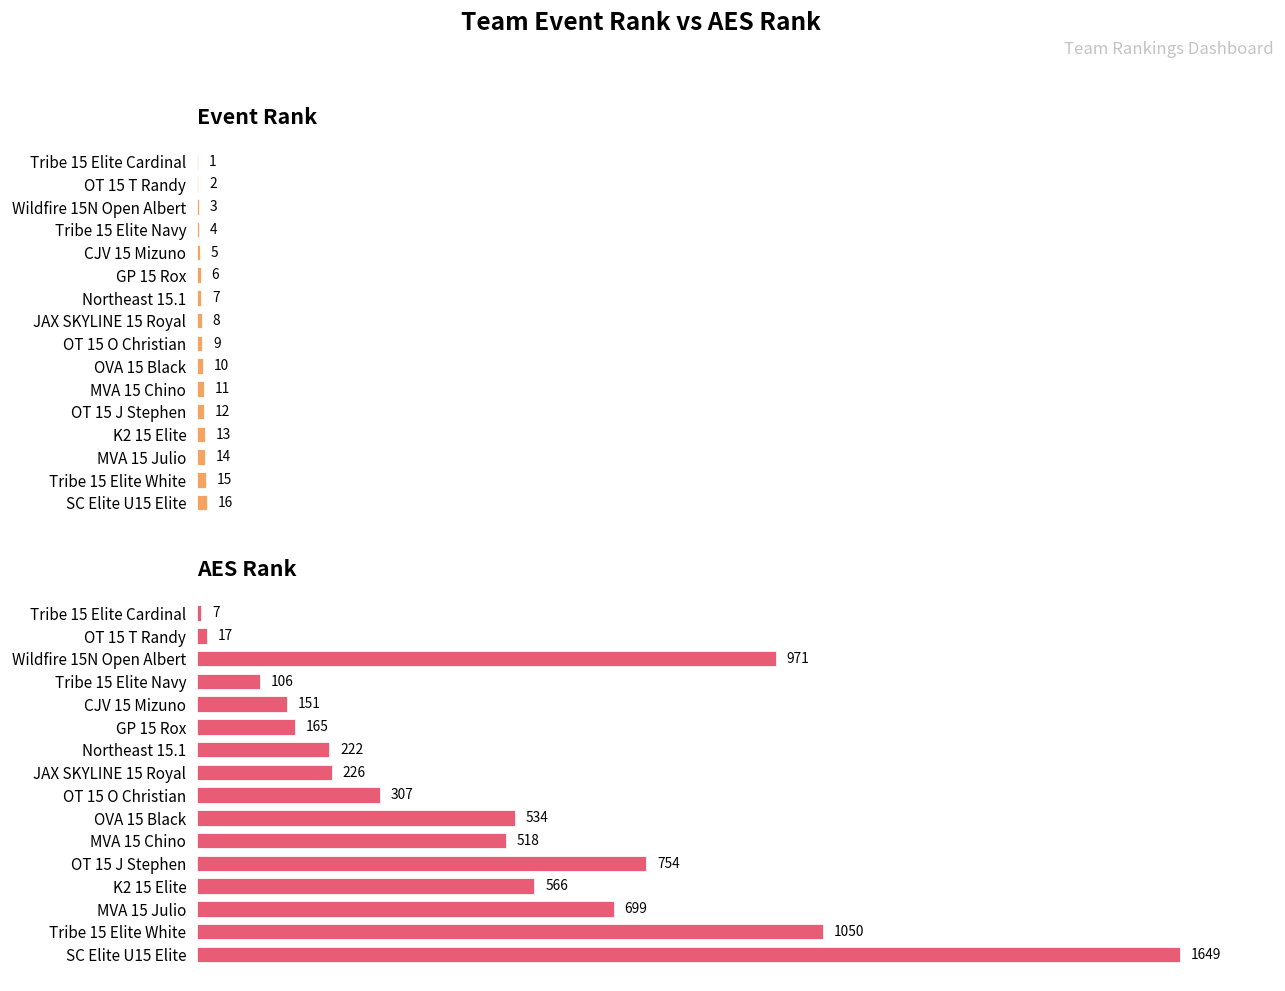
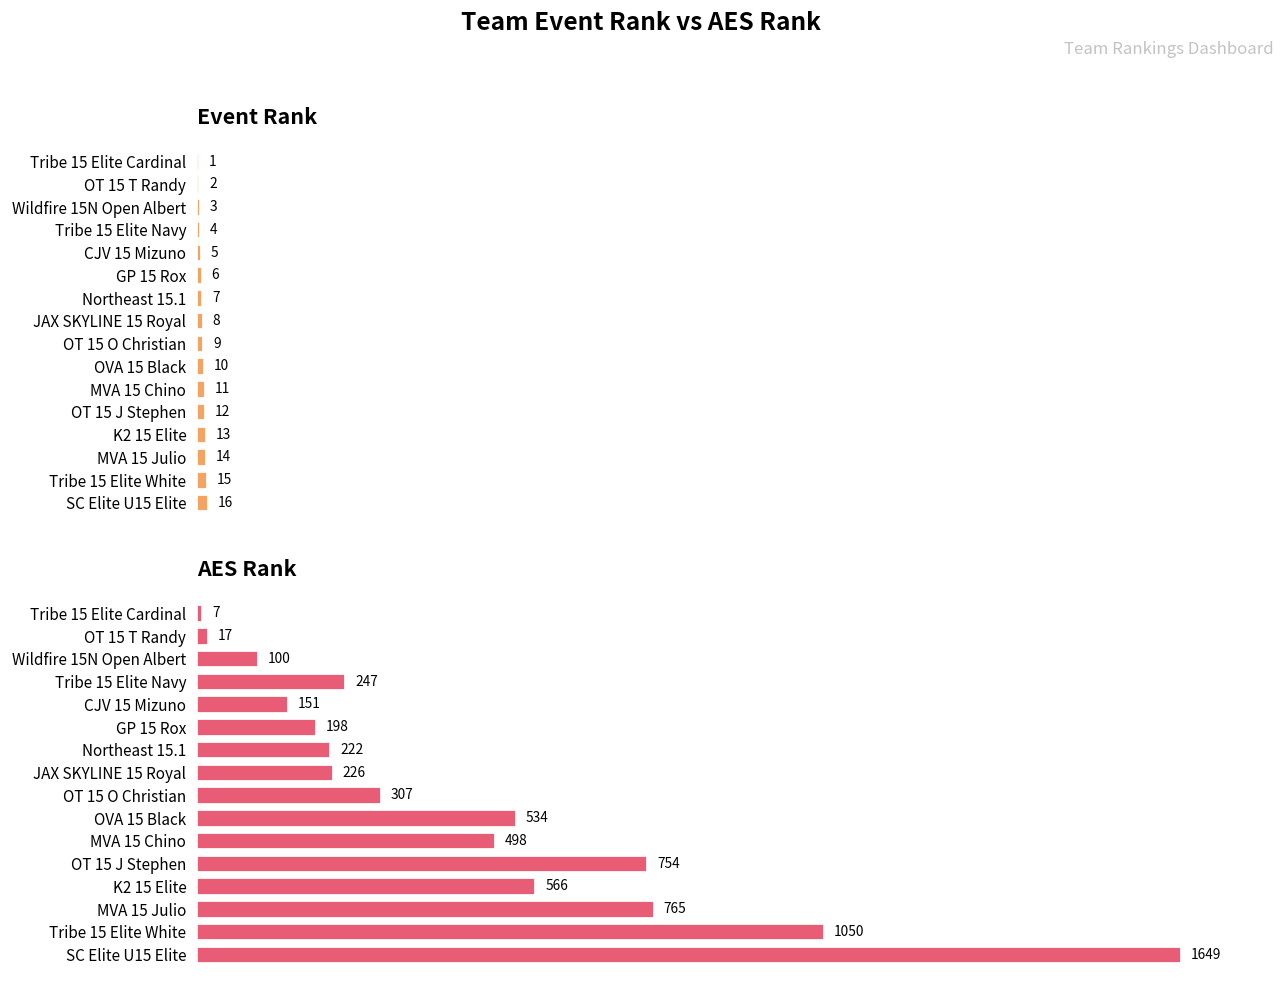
AES Rank, Wildfire 15N Open Albert: 971 -> 100
AES Rank, Tribe 15 Elite Navy: 106 -> 247
AES Rank, GP 15 Rox: 165 -> 198
AES Rank, MVA 15 Chino: 518 -> 498
AES Rank, MVA 15 Julio: 699 -> 765
